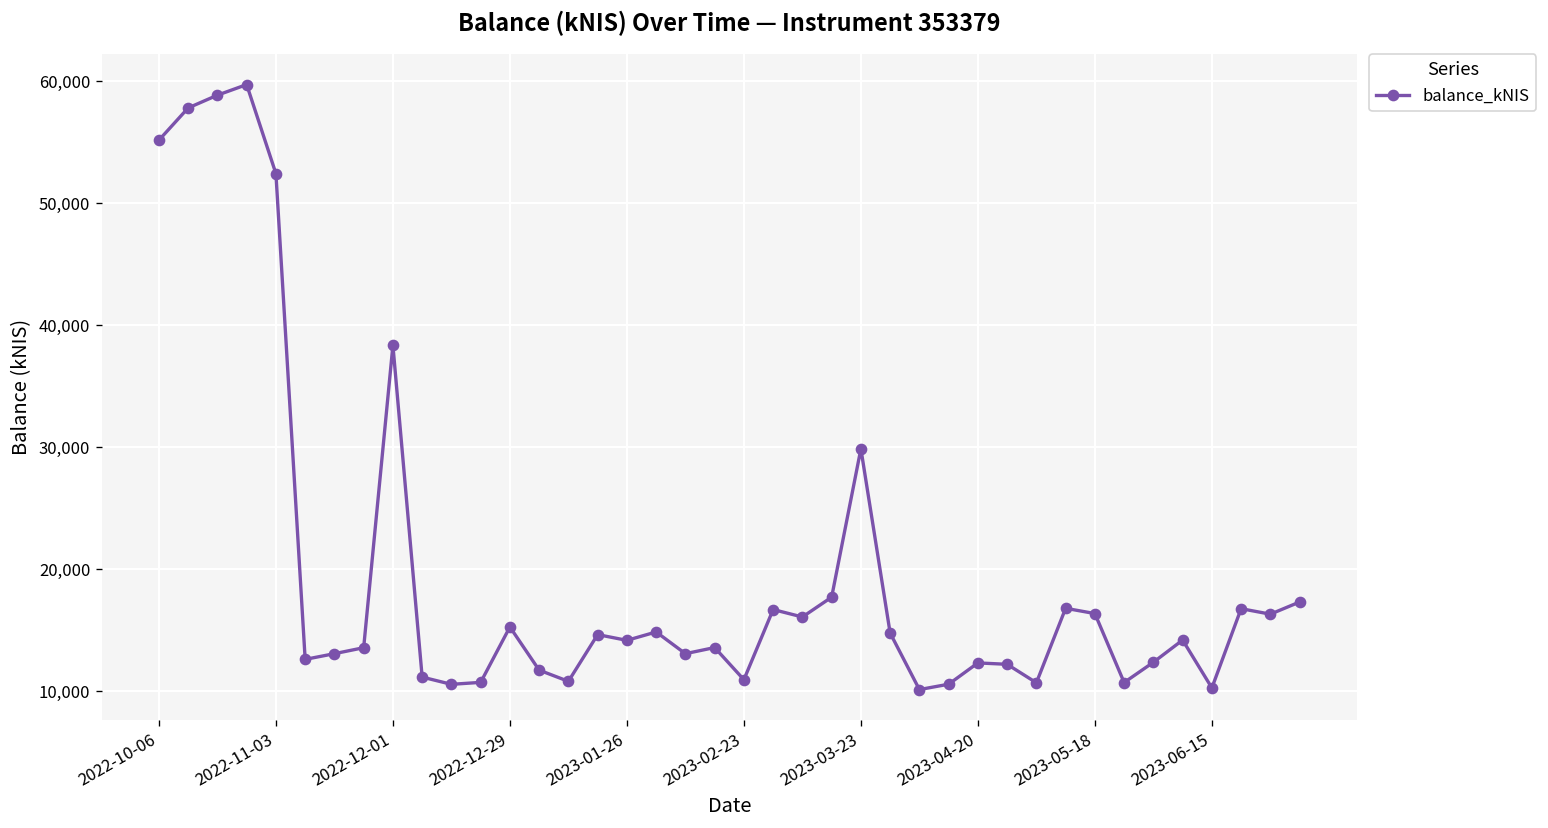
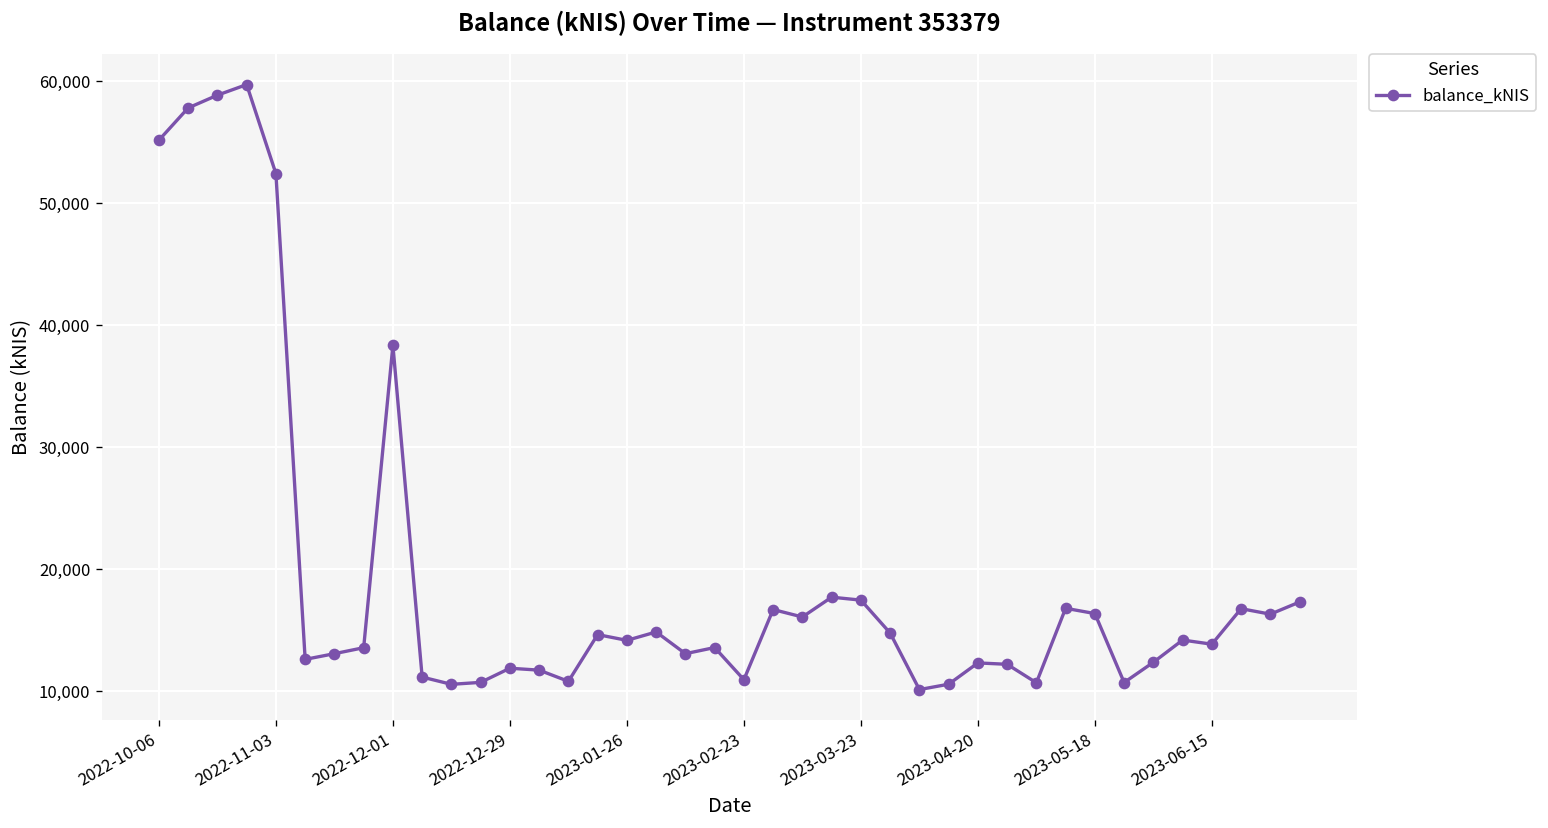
2022-12-29: 15,300 -> 11,900
2023-03-23: 29,900 -> 17,500
2023-06-15: 10,300 -> 13,900
